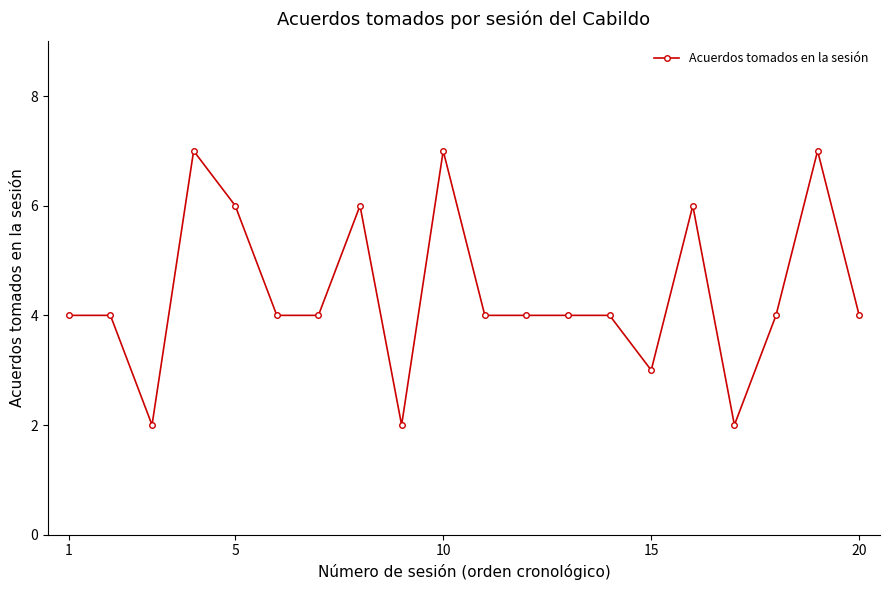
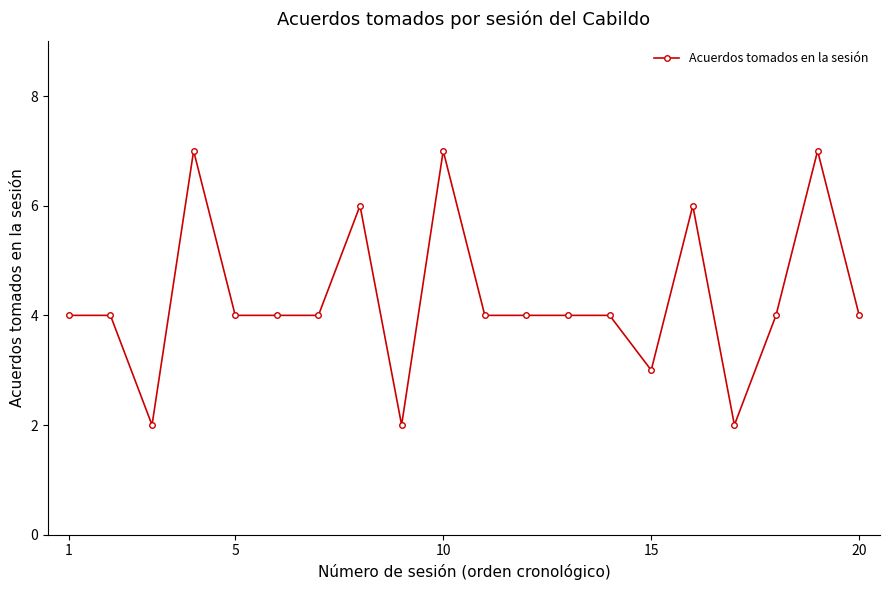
5: 6 -> 4
